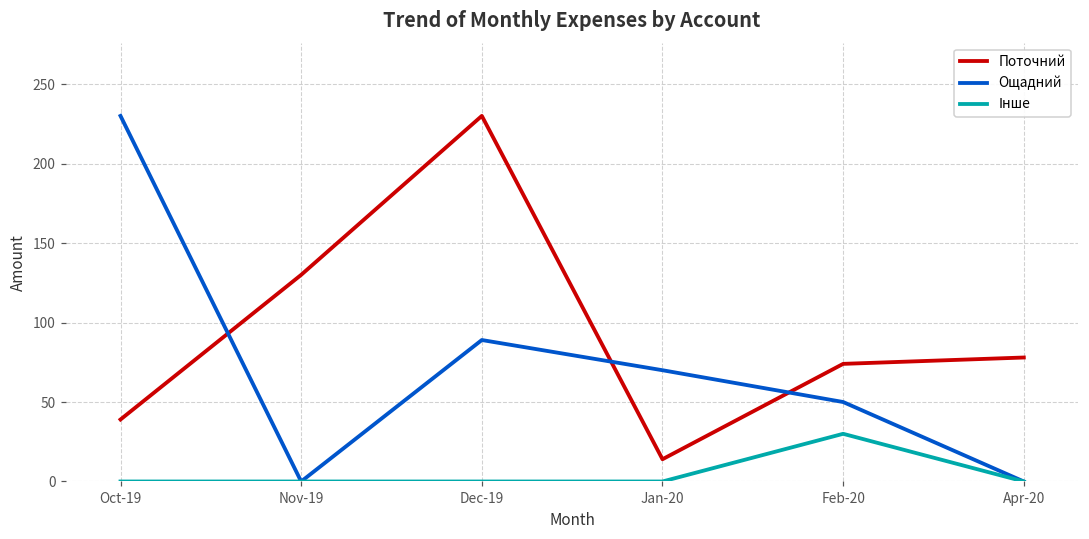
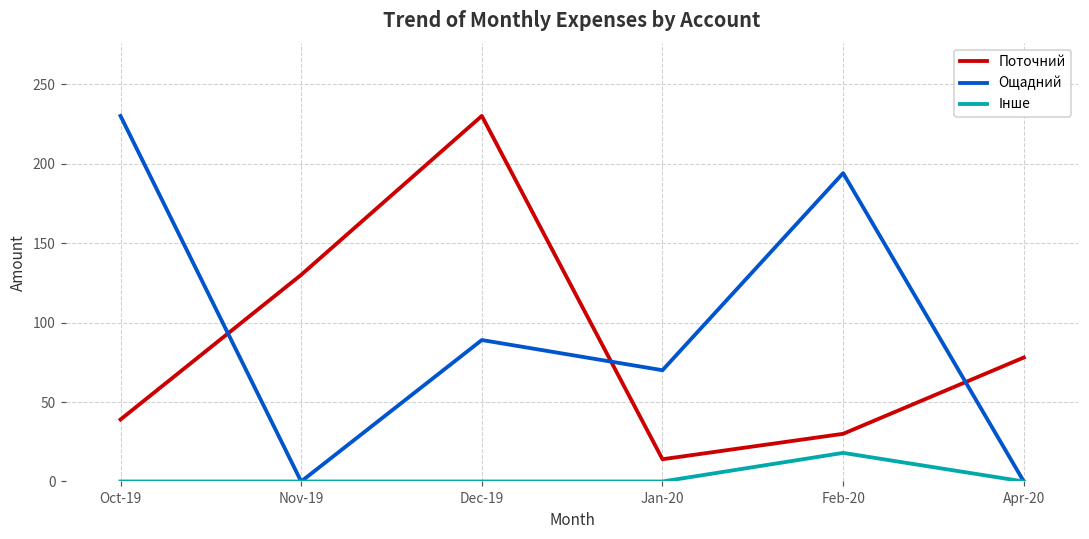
Поточний, Feb-20: 74 -> 30
Ощадний, Feb-20: 50 -> 194
Інше, Feb-20: 30 -> 18
